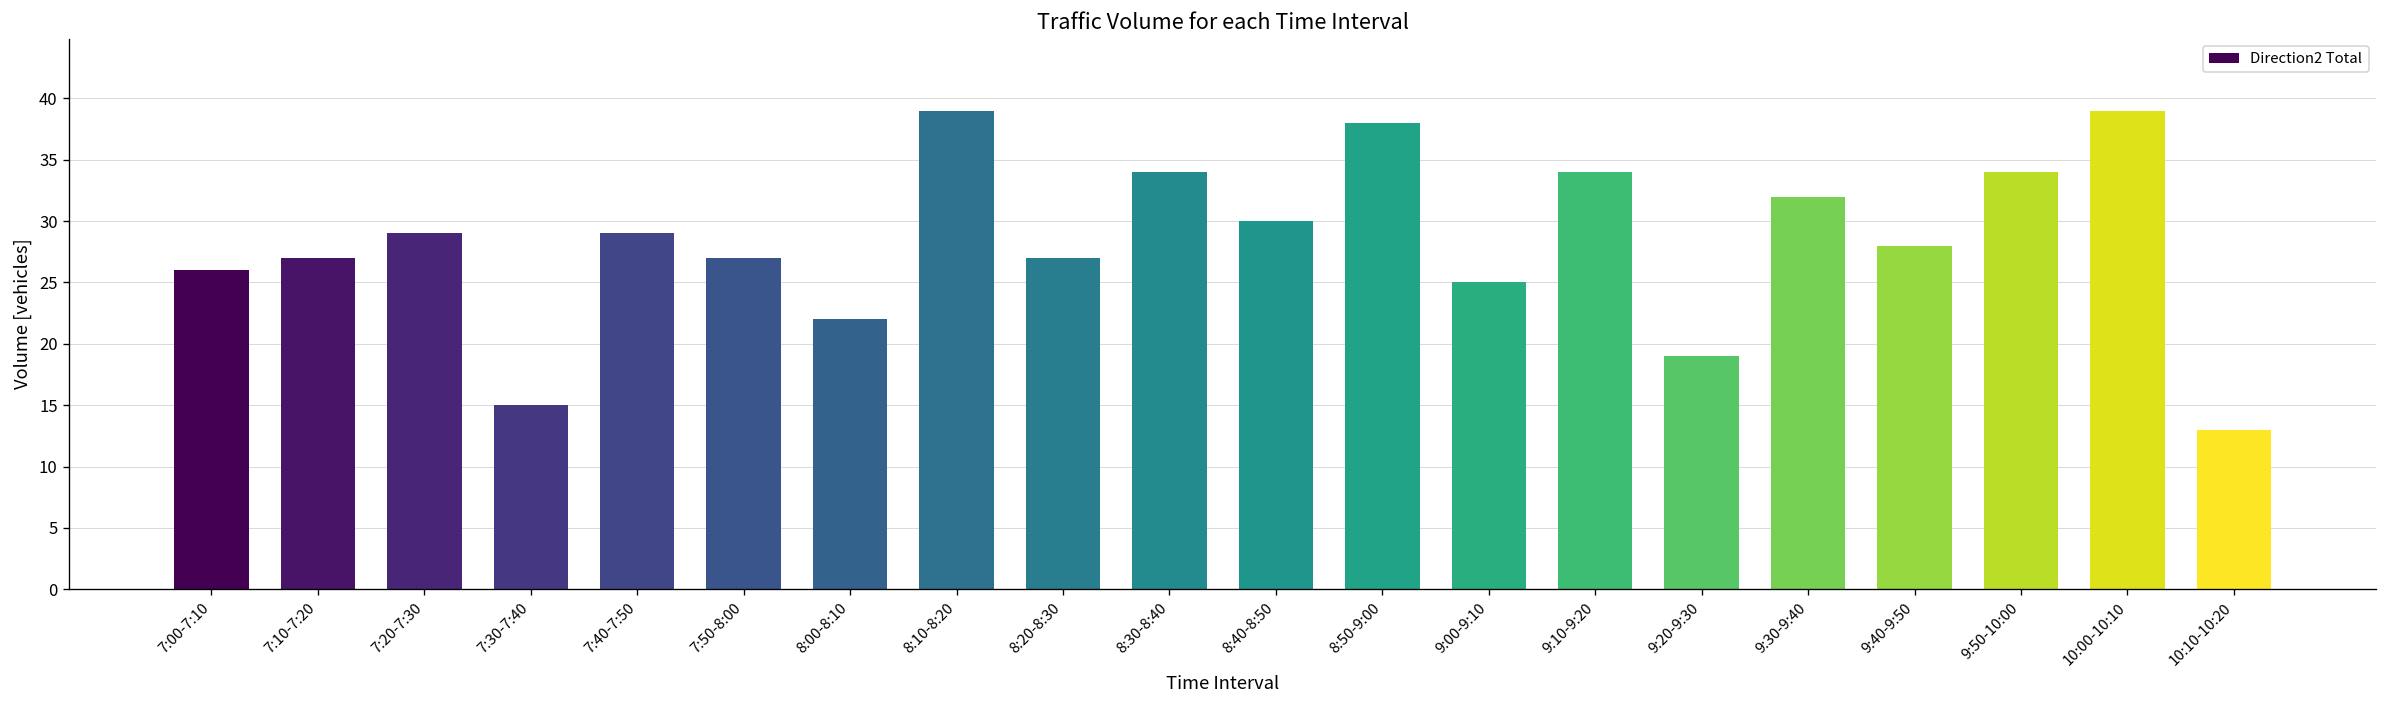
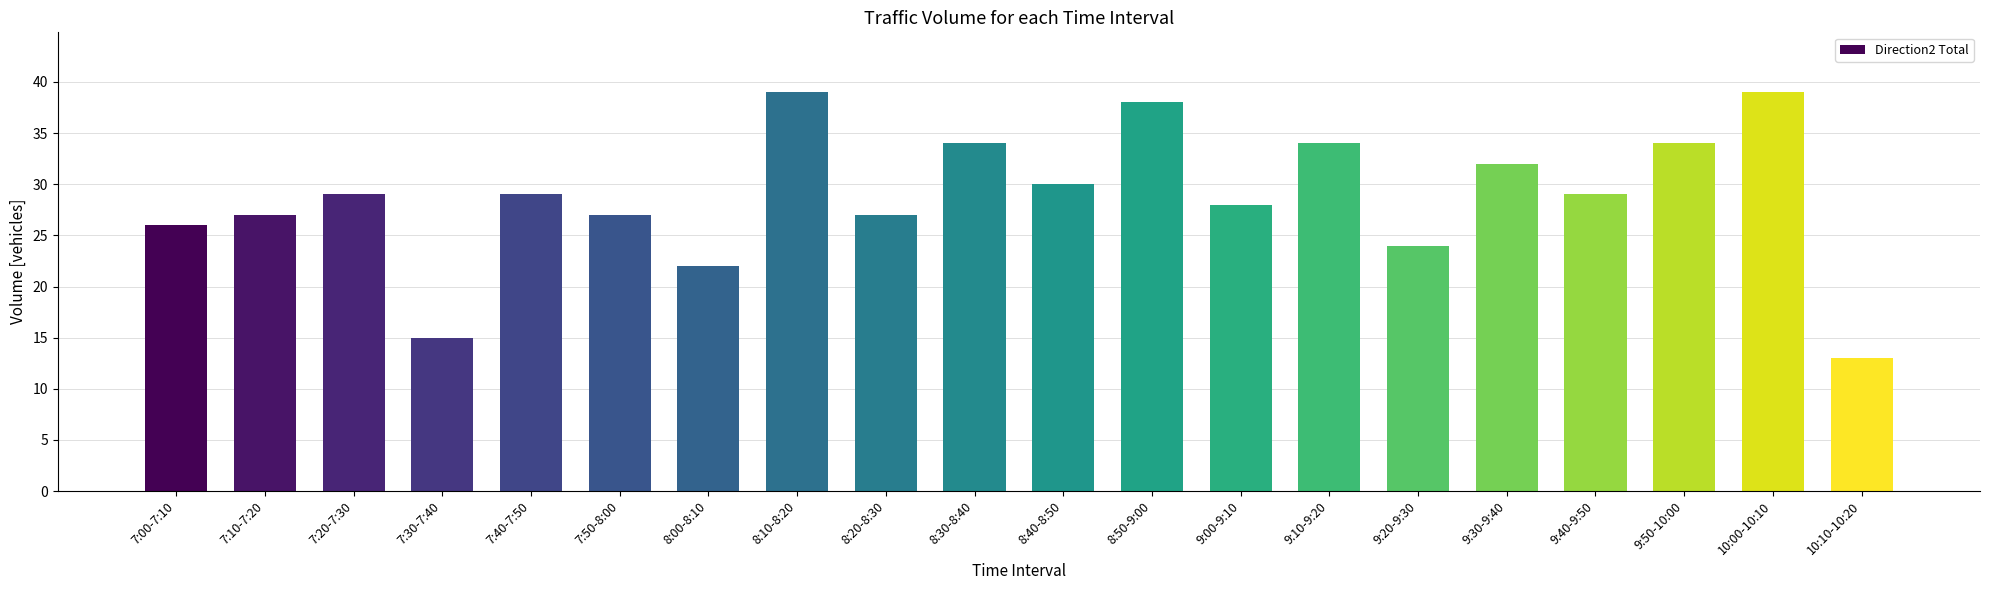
9:00-9:10: 25 -> 28
9:20-9:30: 19 -> 24
9:40-9:50: 28 -> 29
